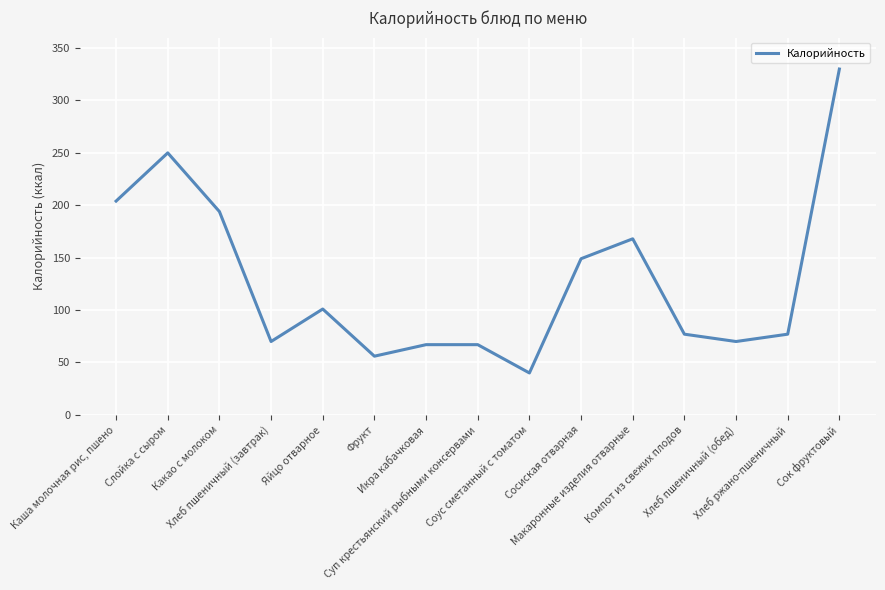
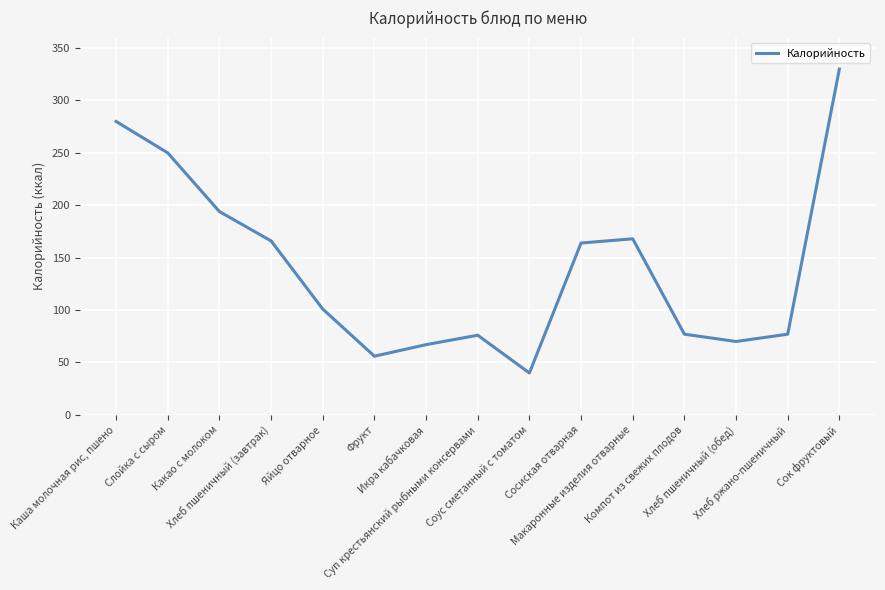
Каша молочная рис, пшено: 204 -> 280
Хлеб пшеничный (завтрак): 70 -> 166
Суп крестьянский рыбными консервами: 67 -> 76
Сосиская отварная: 149 -> 164
